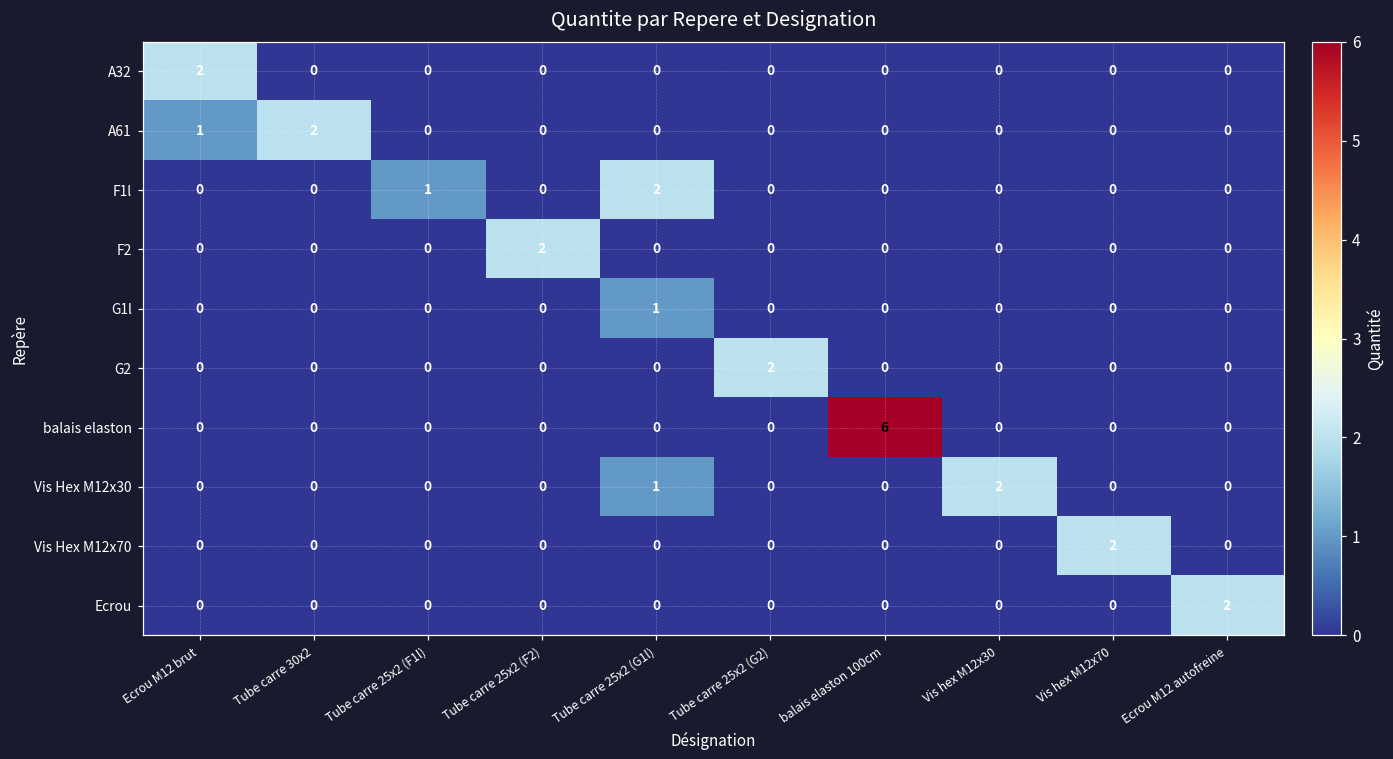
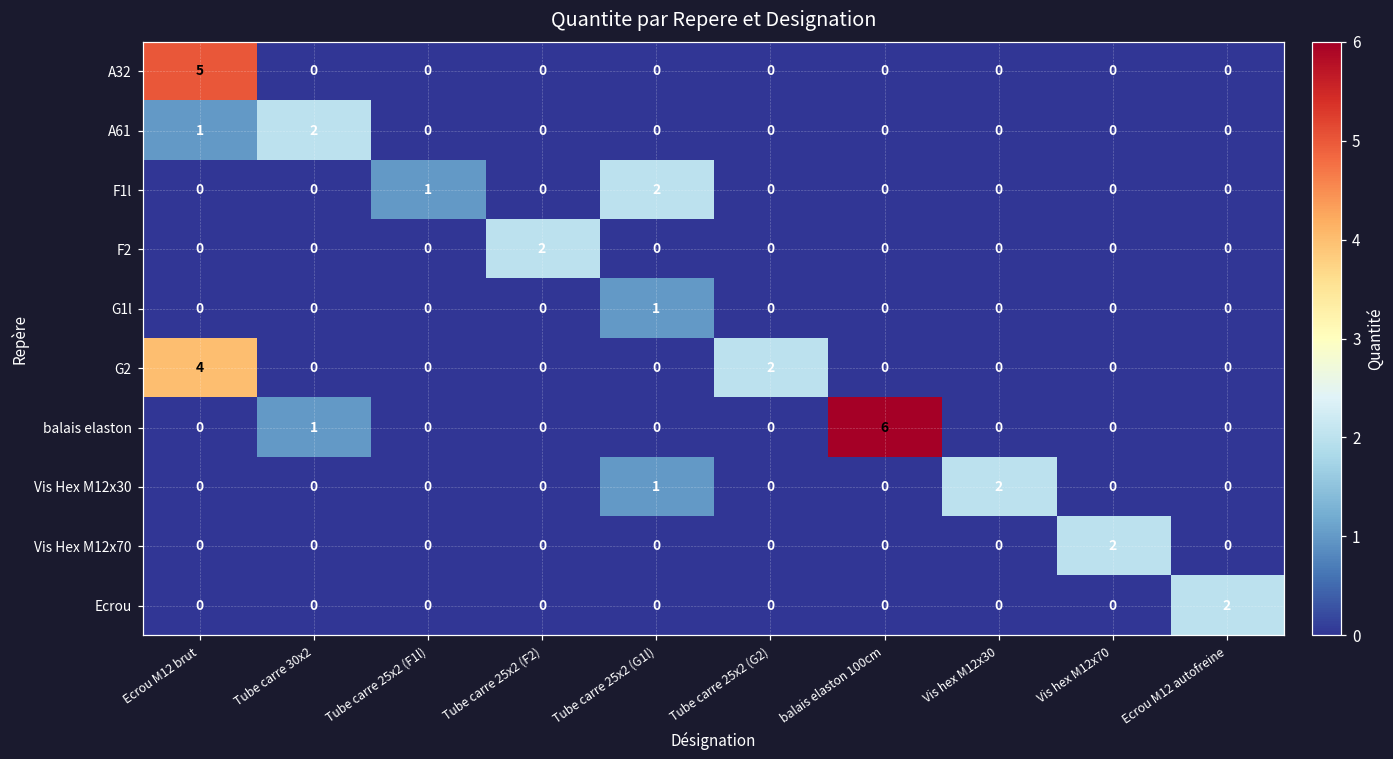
A32, Ecrou M12 brut: 2 -> 5
G2, Ecrou M12 brut: 0 -> 4
balais elaston, Tube carre 30x2: 0 -> 1
